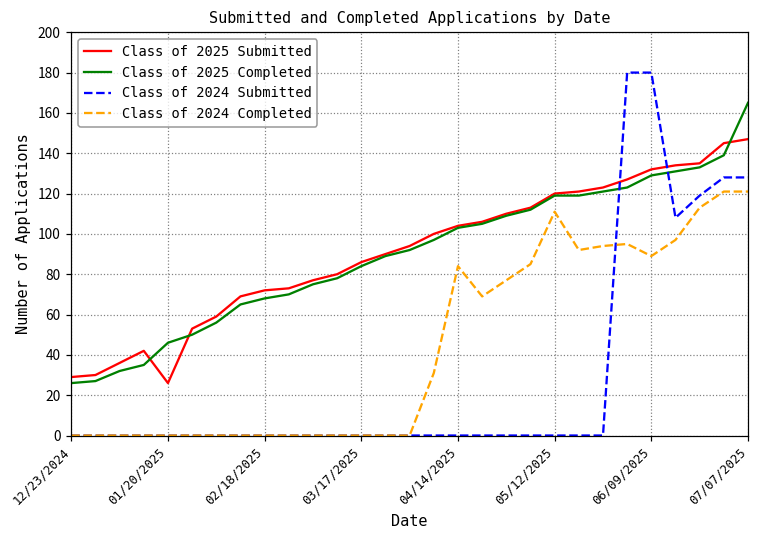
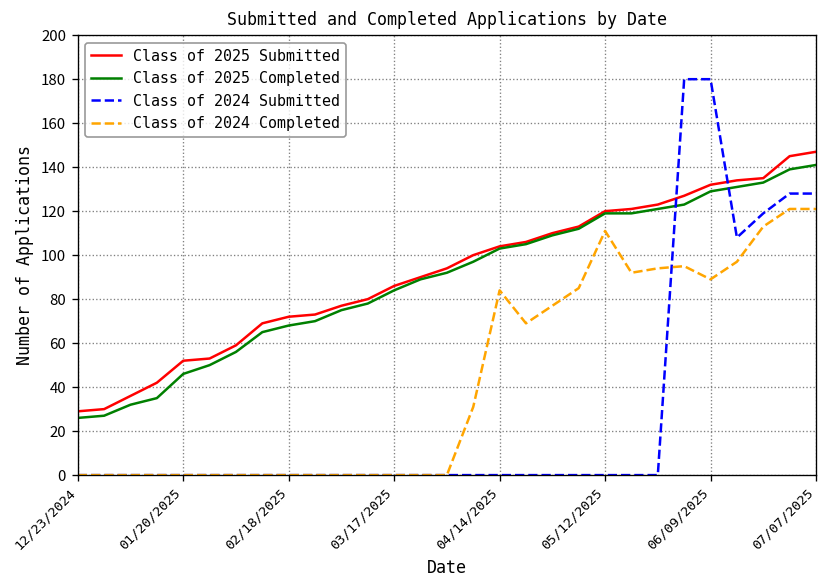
Class of 2025 Submitted, 01/20/2025: 26 -> 52
Class of 2025 Completed, 07/07/2025: 165 -> 141
